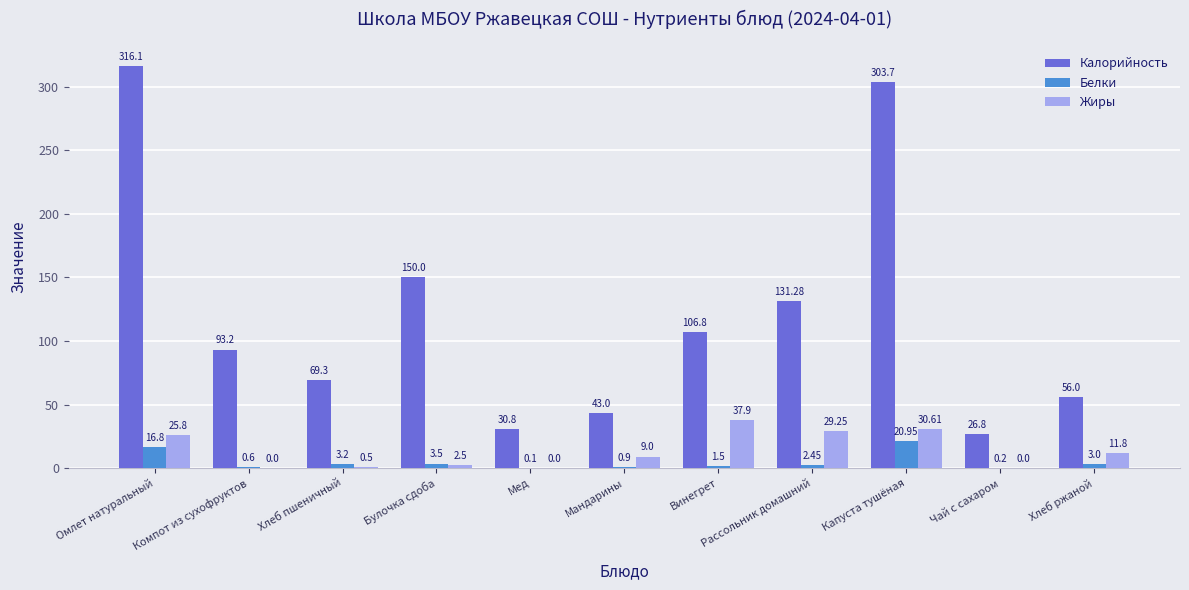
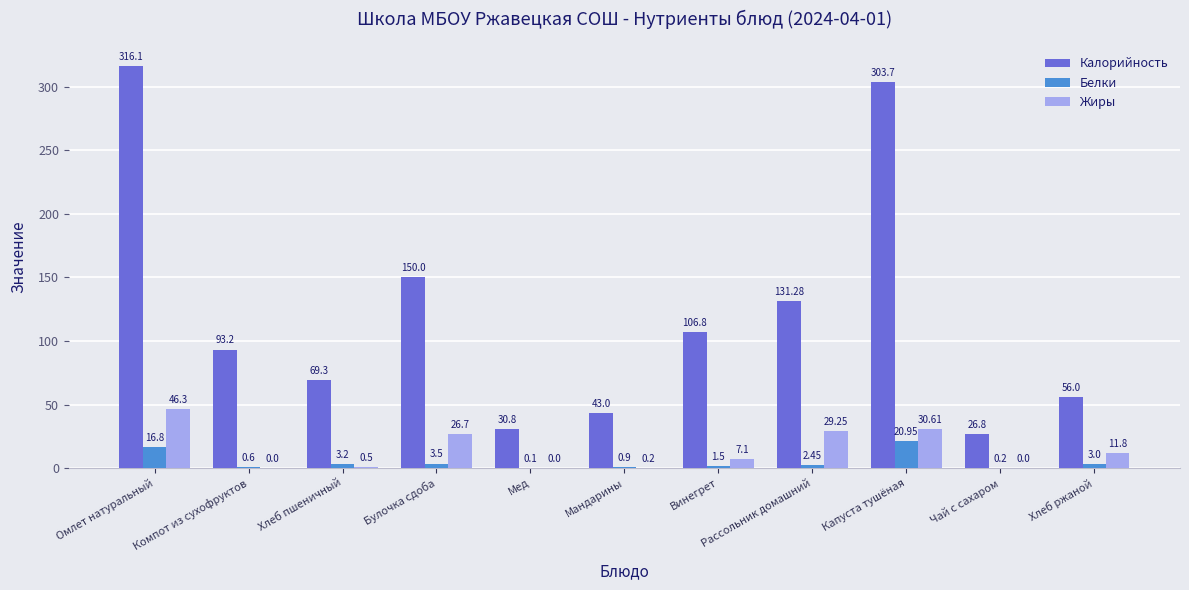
Жиры, Омлет натуральный: 25.8 -> 46.3
Жиры, Булочка сдоба: 2.5 -> 26.7
Жиры, Мандарины: 9.0 -> 0.2
Жиры, Винегрет: 37.9 -> 7.1
